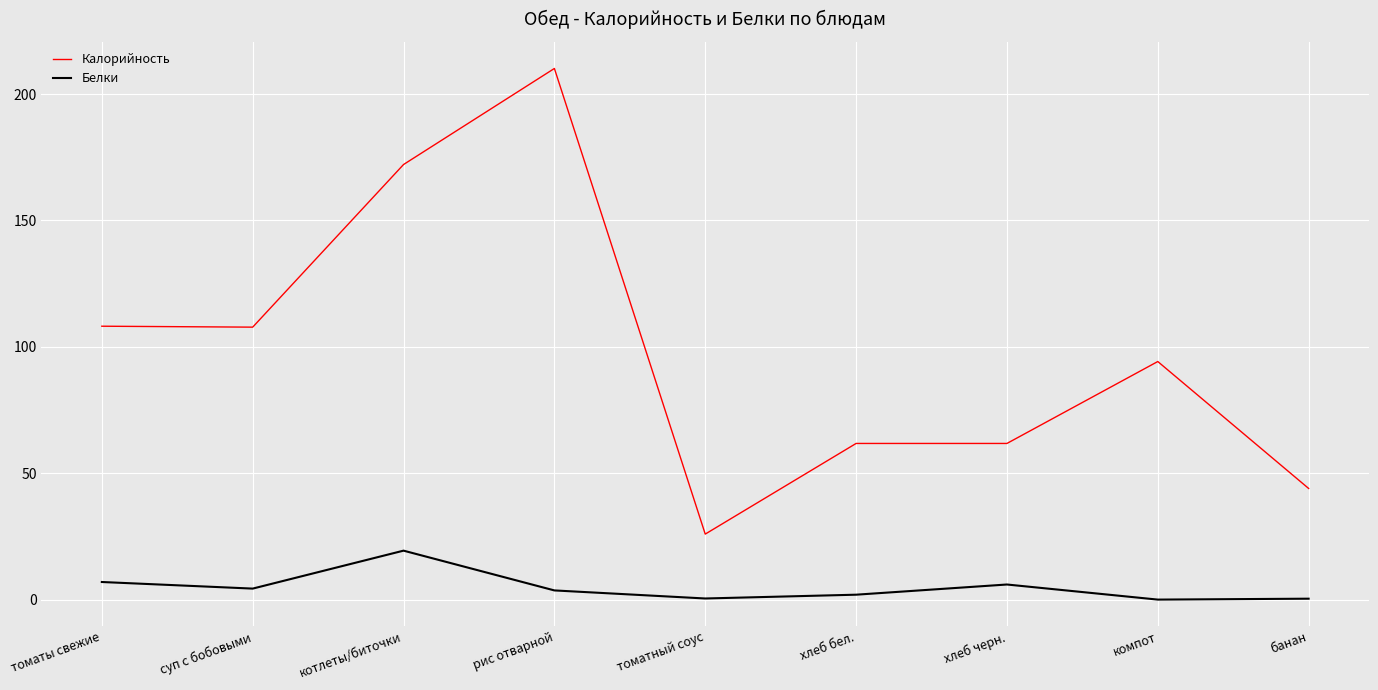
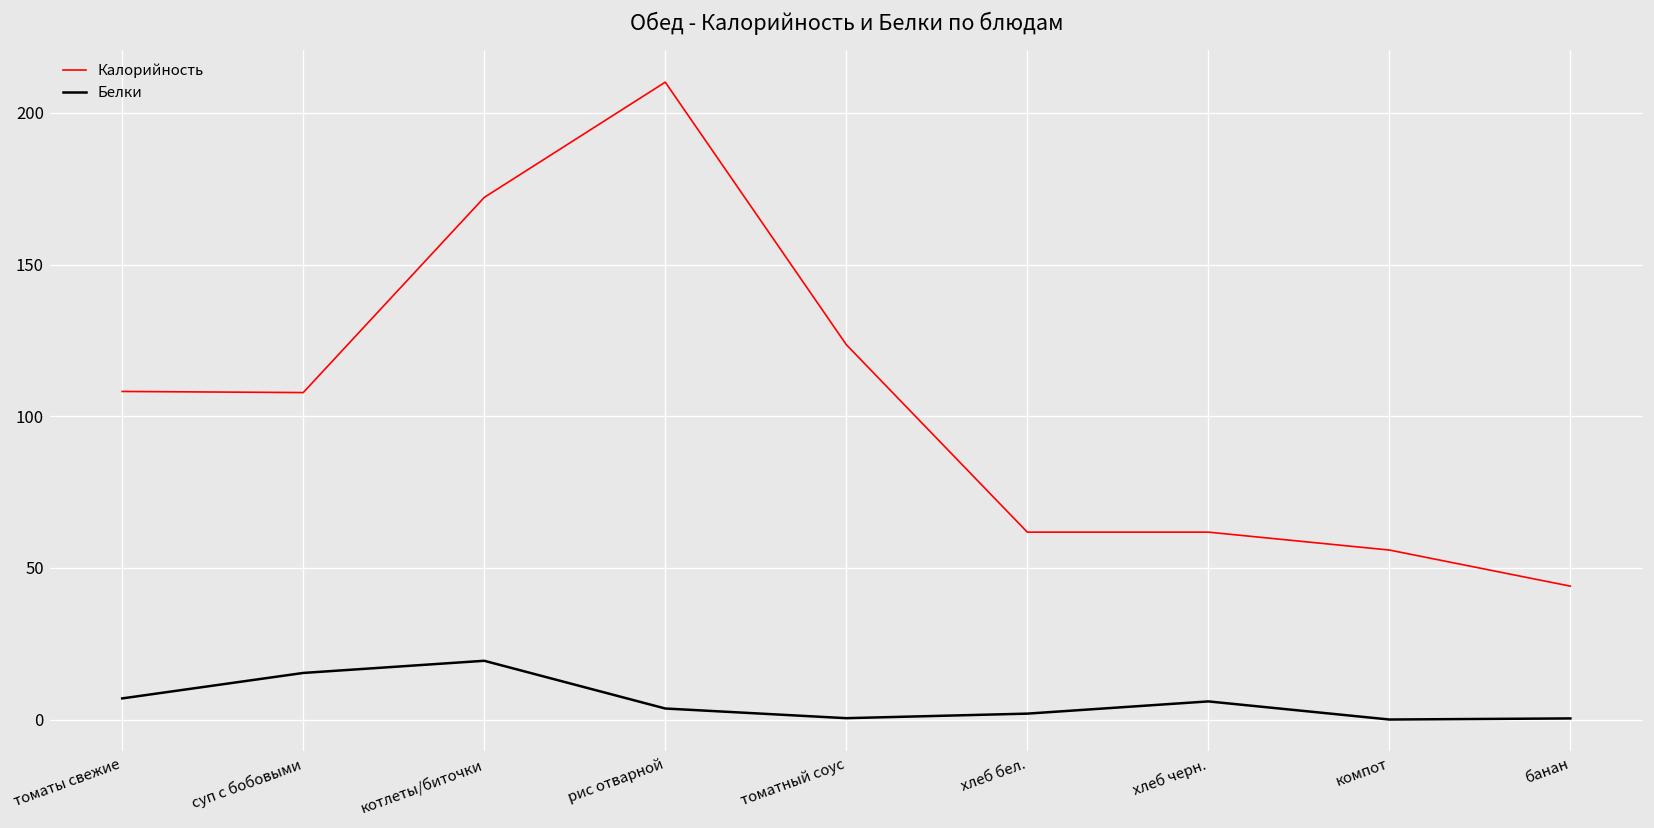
Белки, суп с бобовыми: 4 -> 15
Калорийность, томатный соус: 26 -> 124
Калорийность, компот: 94 -> 56
